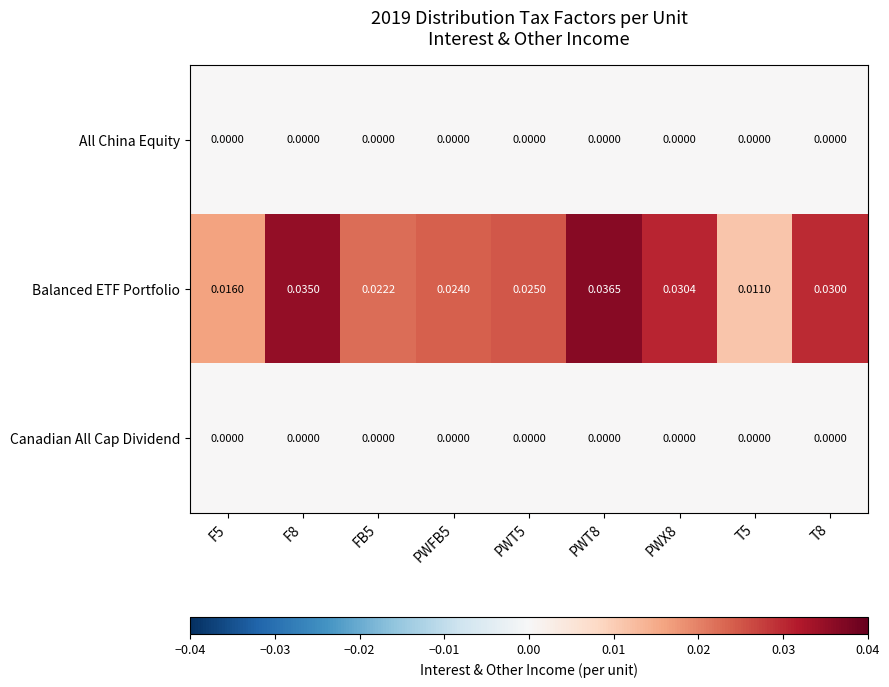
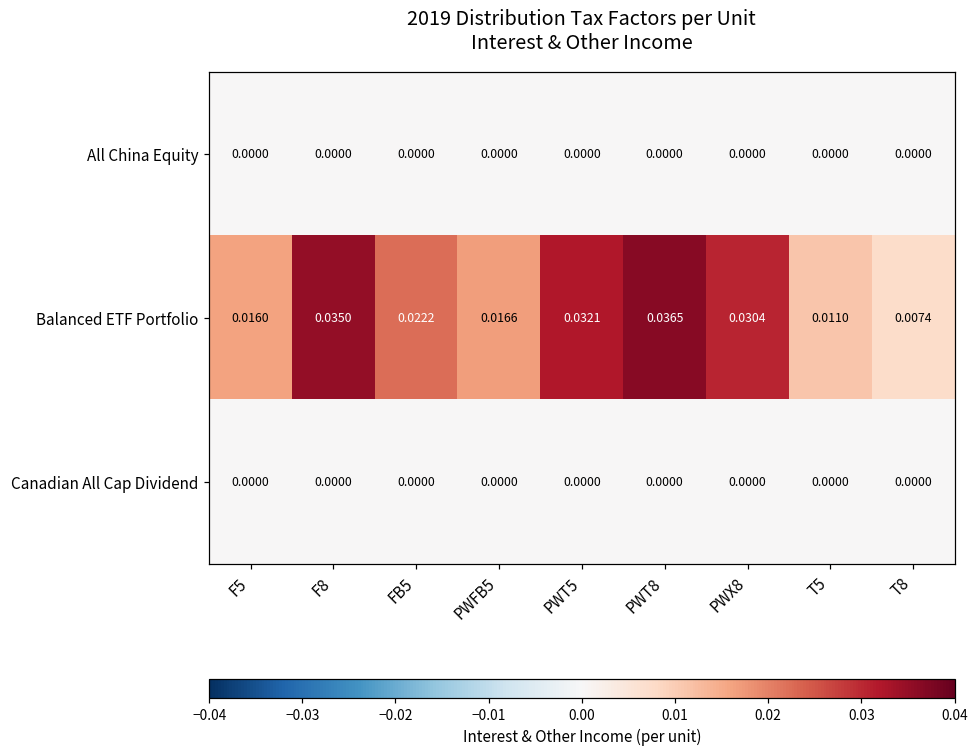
Balanced ETF Portfolio, PWFB5: 0.0240 -> 0.0166
Balanced ETF Portfolio, PWT5: 0.0250 -> 0.0321
Balanced ETF Portfolio, T8: 0.0300 -> 0.0074
